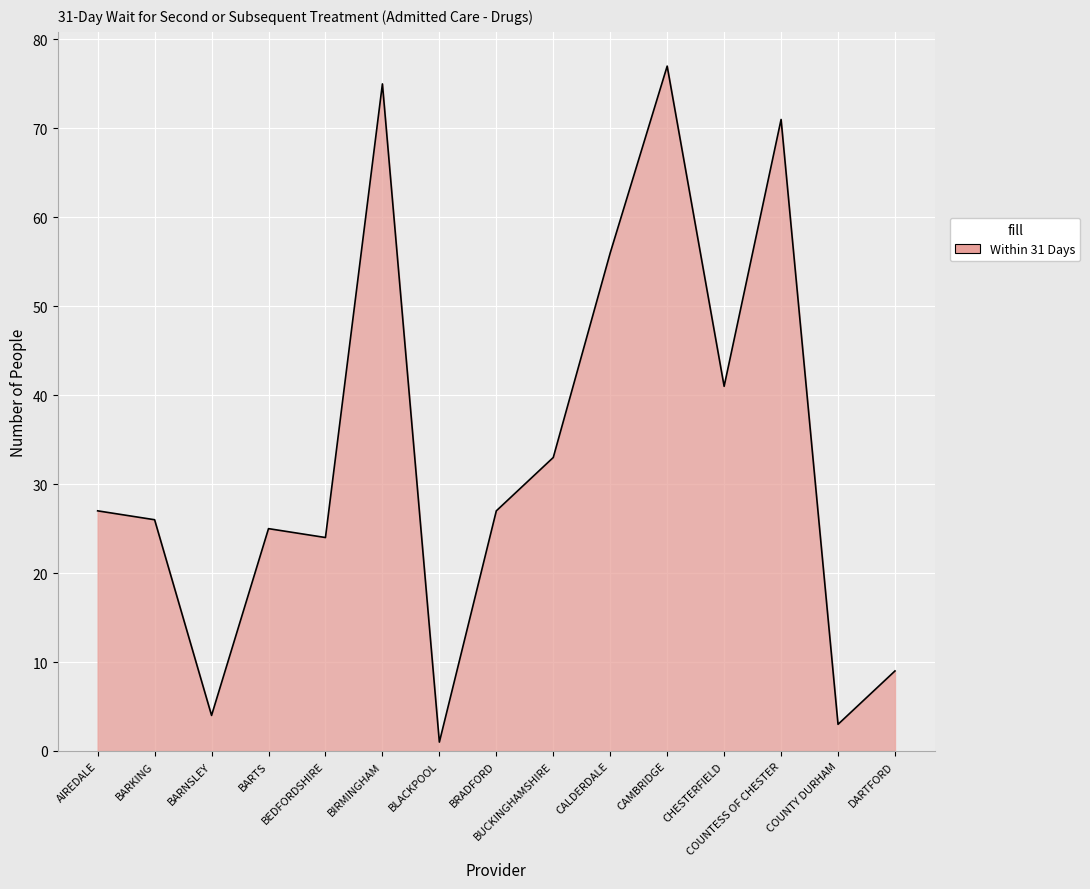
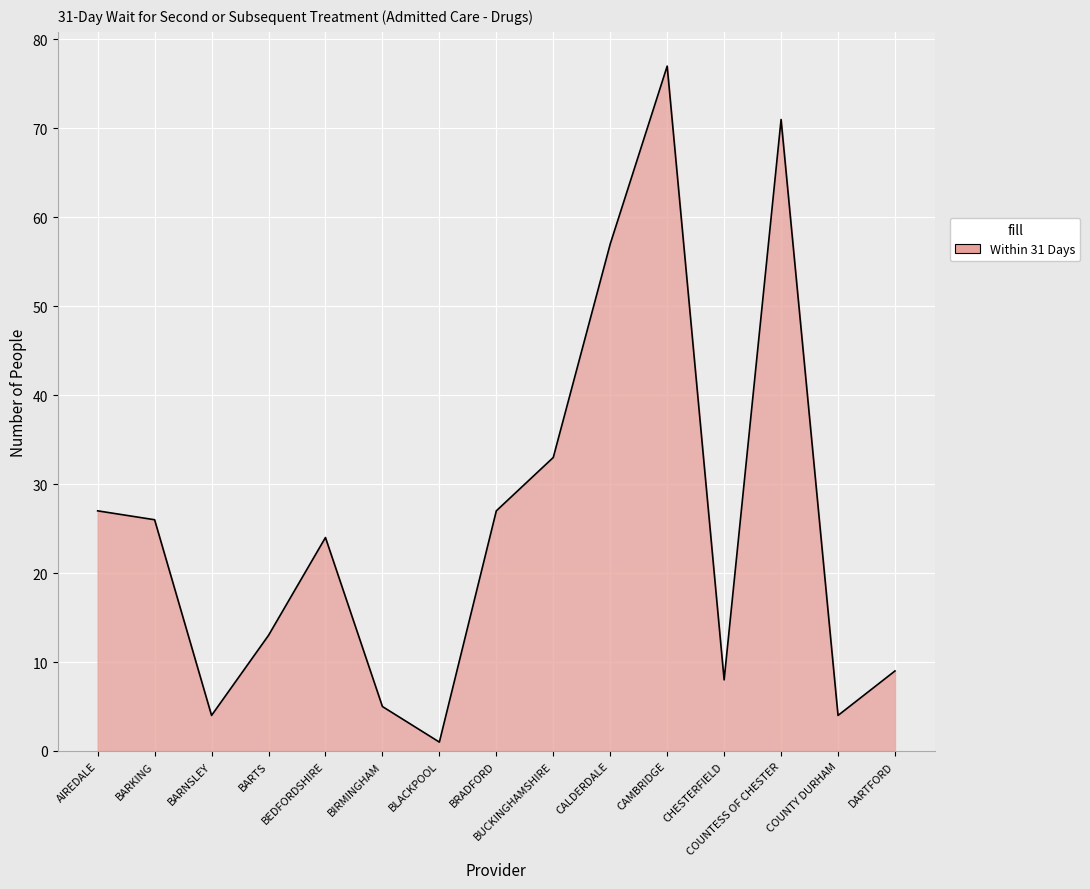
BARTS: 25 -> 13
BIRMINGHAM: 75 -> 5
CALDERDALE: 56 -> 57
CHESTERFIELD: 41 -> 8
COUNTY DURHAM: 3 -> 4
